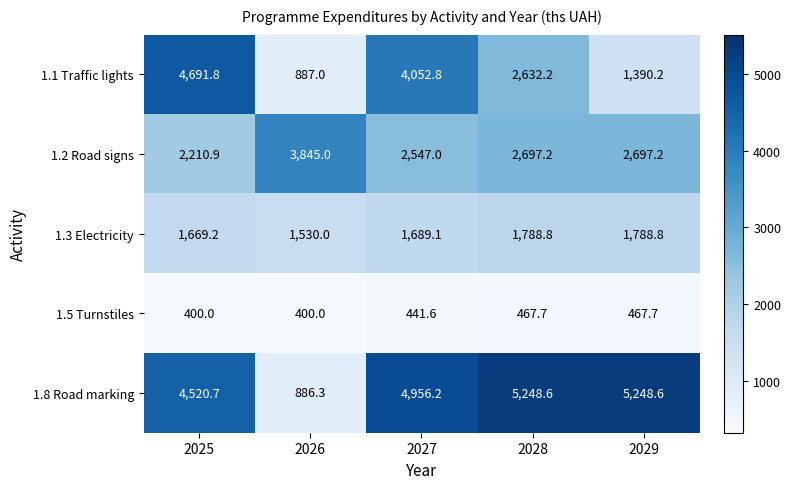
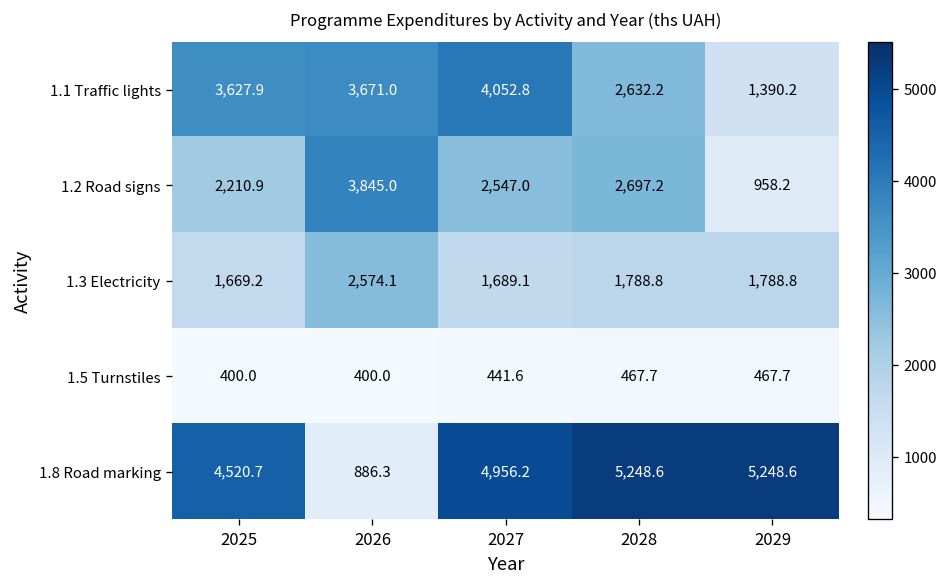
1.1 Traffic lights, 2025: 4,691.8 -> 3,627.9
1.1 Traffic lights, 2026: 887.0 -> 3,671.0
1.2 Road signs, 2029: 2,697.2 -> 958.2
1.3 Electricity, 2026: 1,530.0 -> 2,574.1
